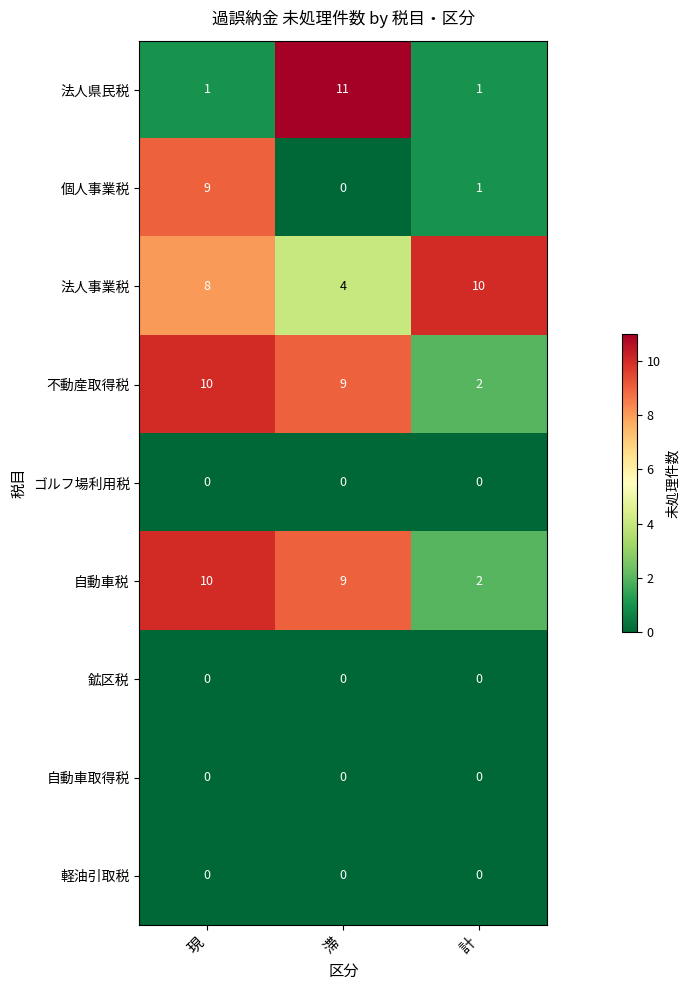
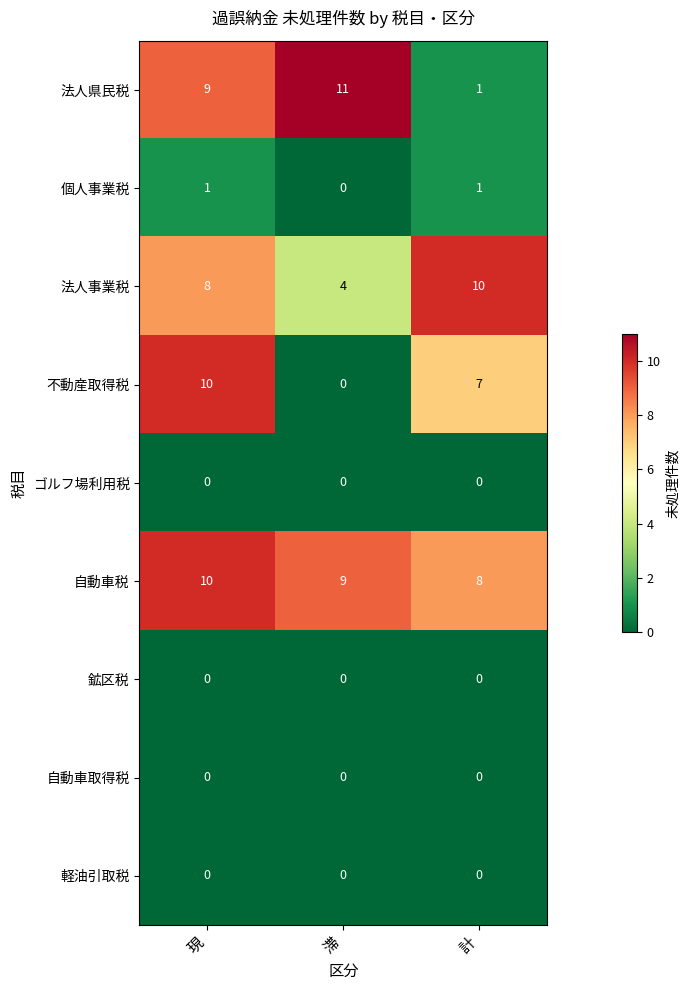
法人県民税, 現: 1 -> 9
個人事業税, 現: 9 -> 1
不動産取得税, 滞: 9 -> 0
不動産取得税, 計: 2 -> 7
自動車税, 計: 2 -> 8
